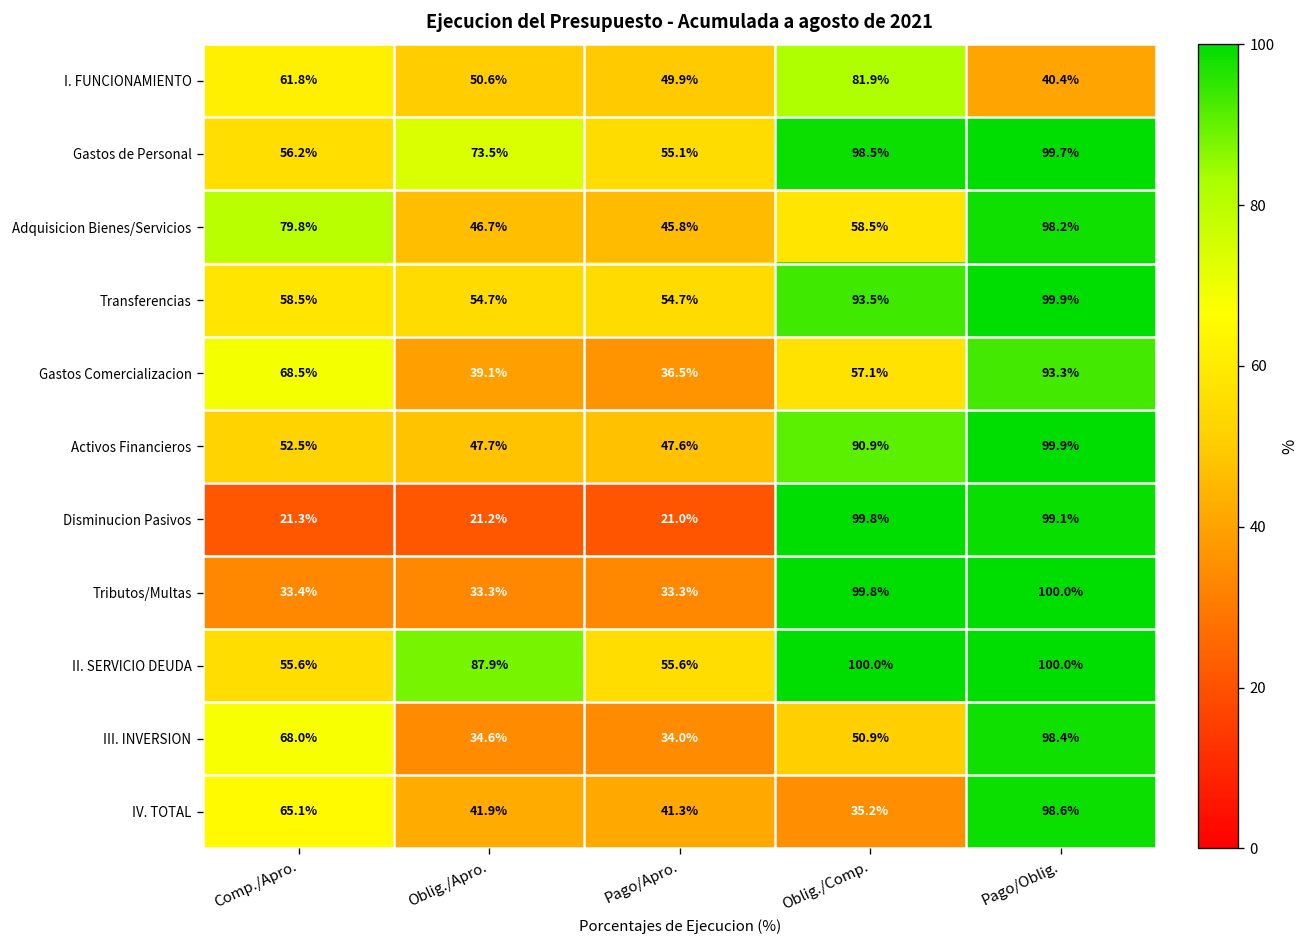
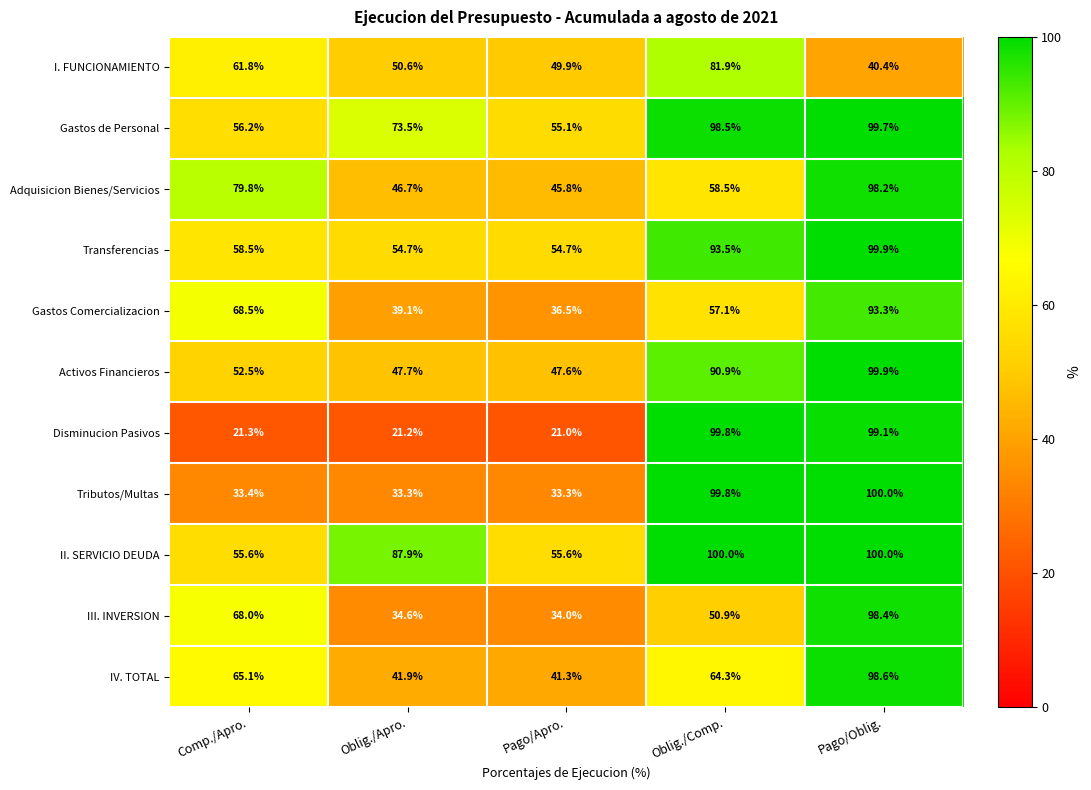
IV. TOTAL, Oblig./Comp.: 35.2% -> 64.3%
